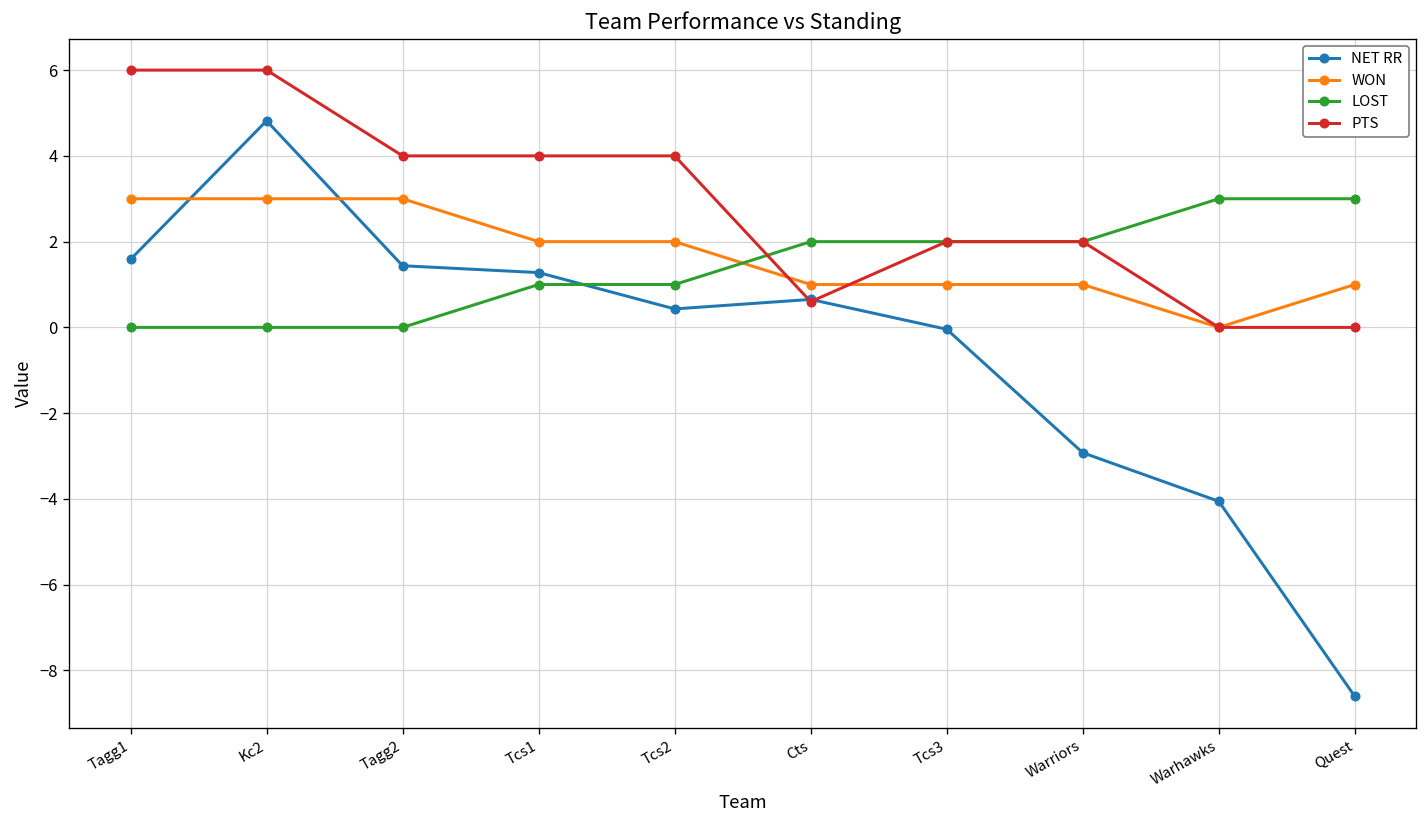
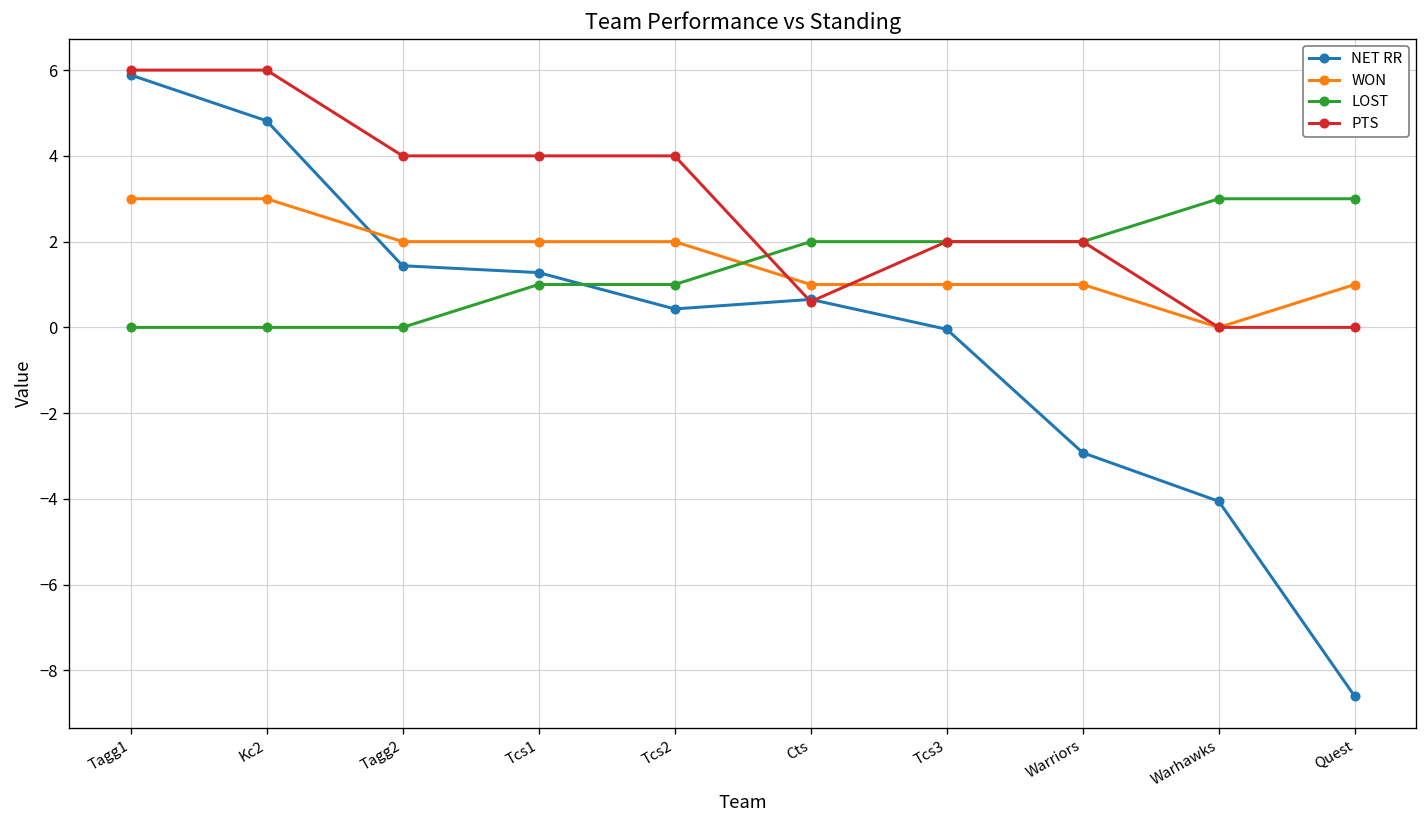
NET RR, Tagg1: 1.6 -> 5.9
WON, Tagg2: 3 -> 2
